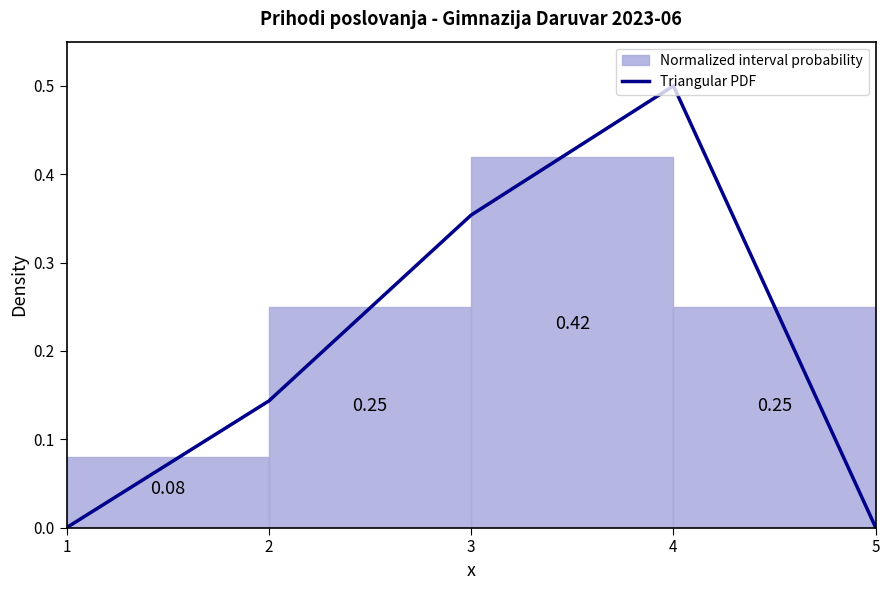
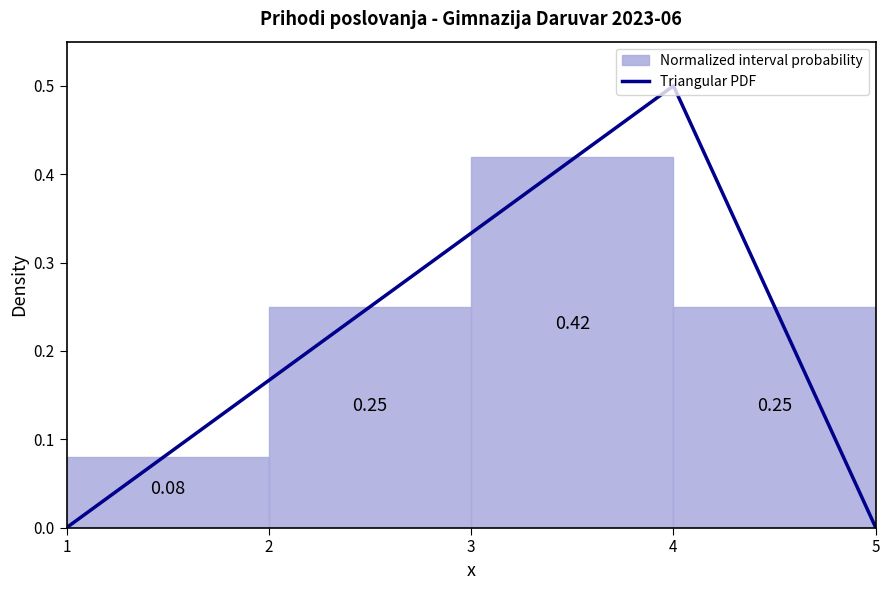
2: 0.14 -> 0.17
3: 0.35 -> 0.33
